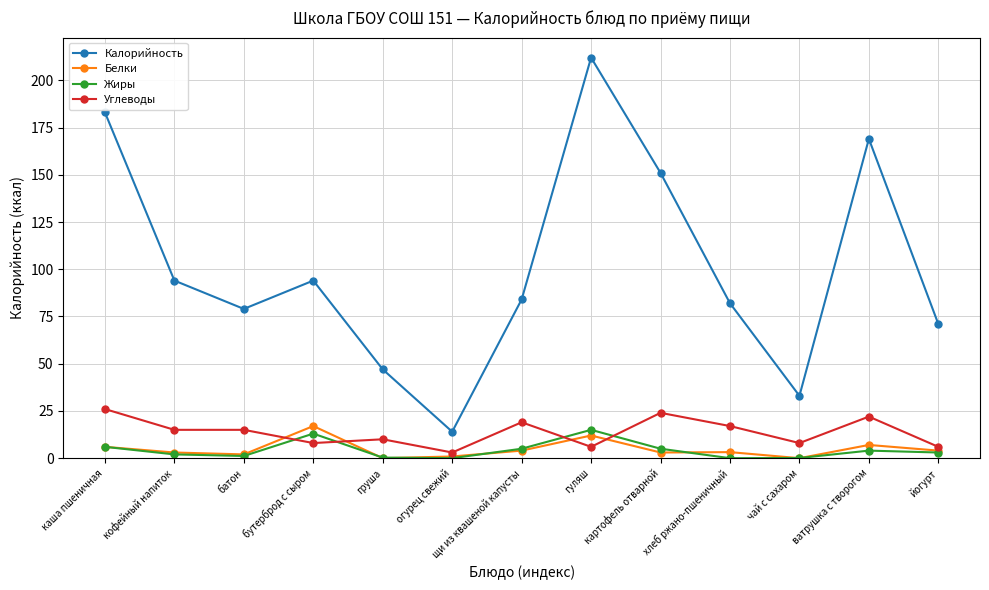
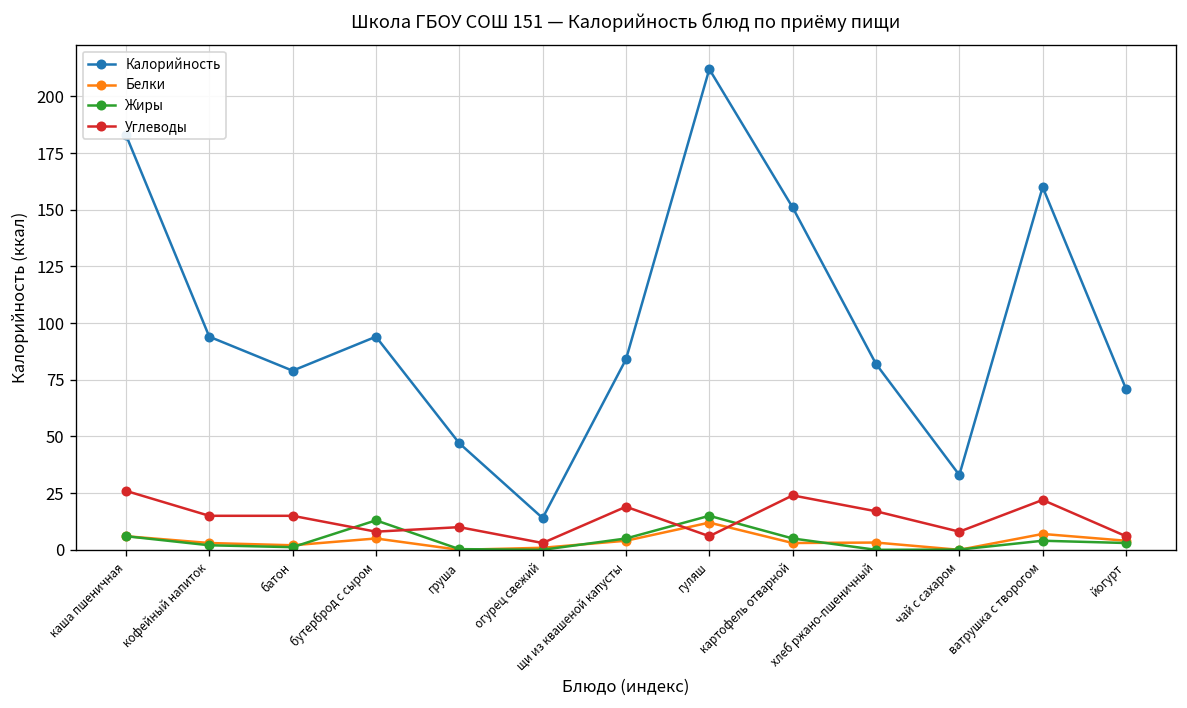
Белки, бутерброд с сыром: 17 -> 5
Калорийность, ватрушка с творогом: 169 -> 160
